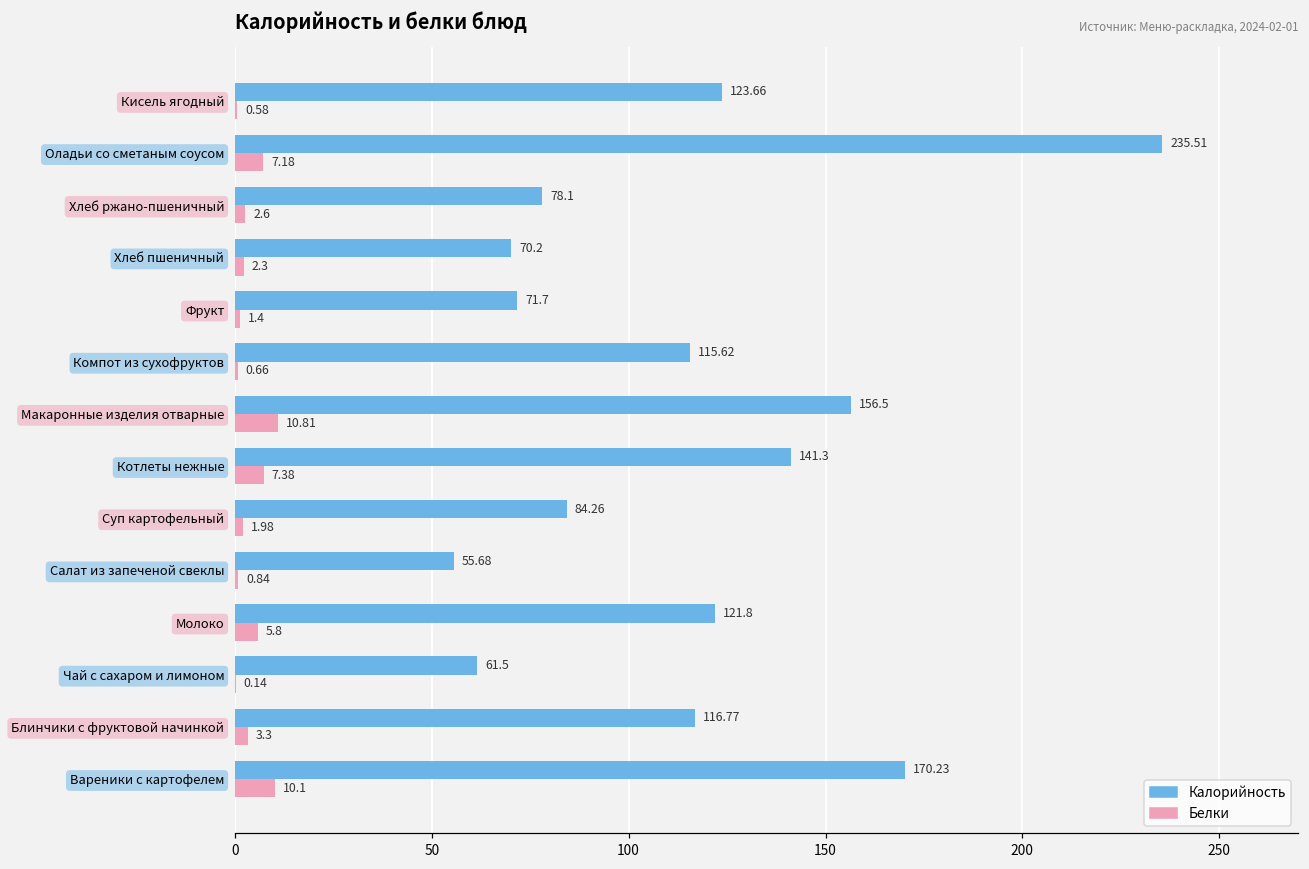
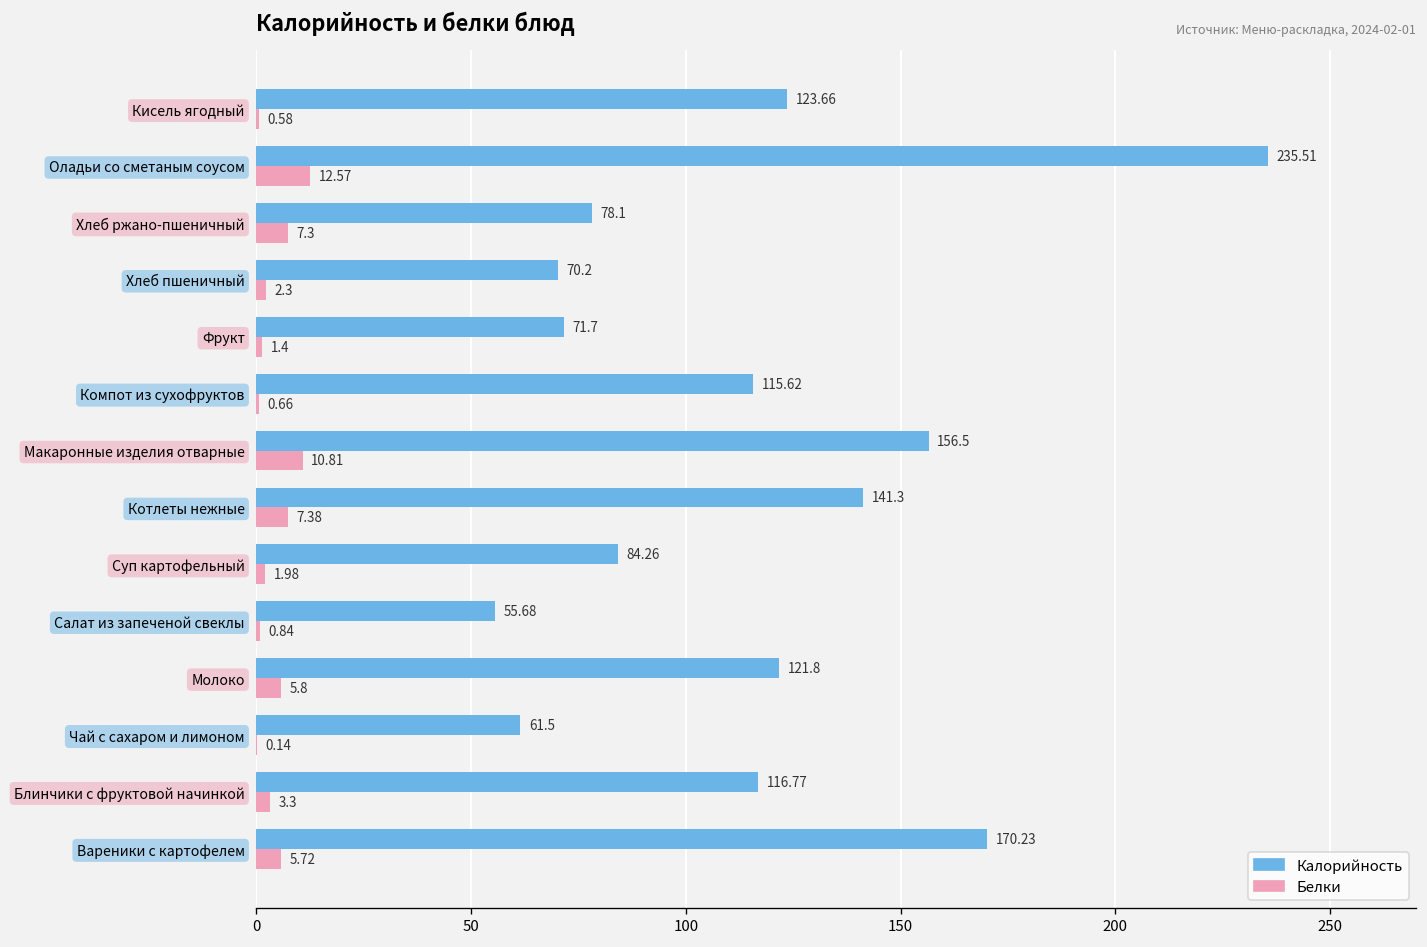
Белки, Оладьи со сметаным соусом: 7.18 -> 12.57
Белки, Хлеб ржано-пшеничный: 2.6 -> 7.3
Белки, Вареники с картофелем: 10.1 -> 5.72
